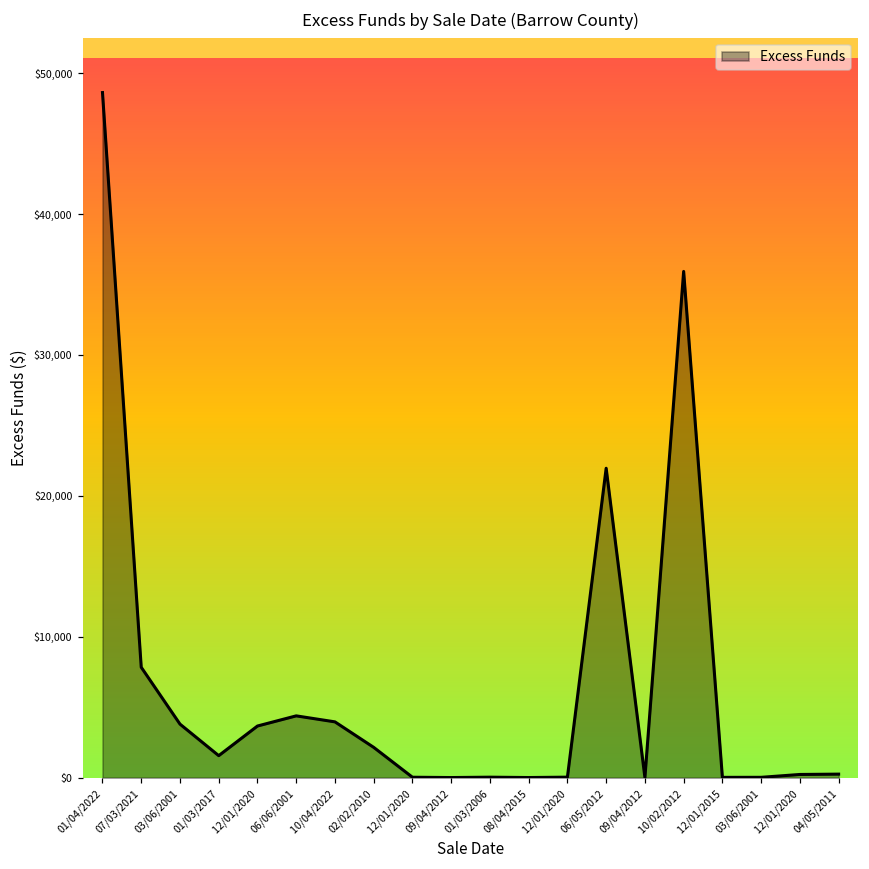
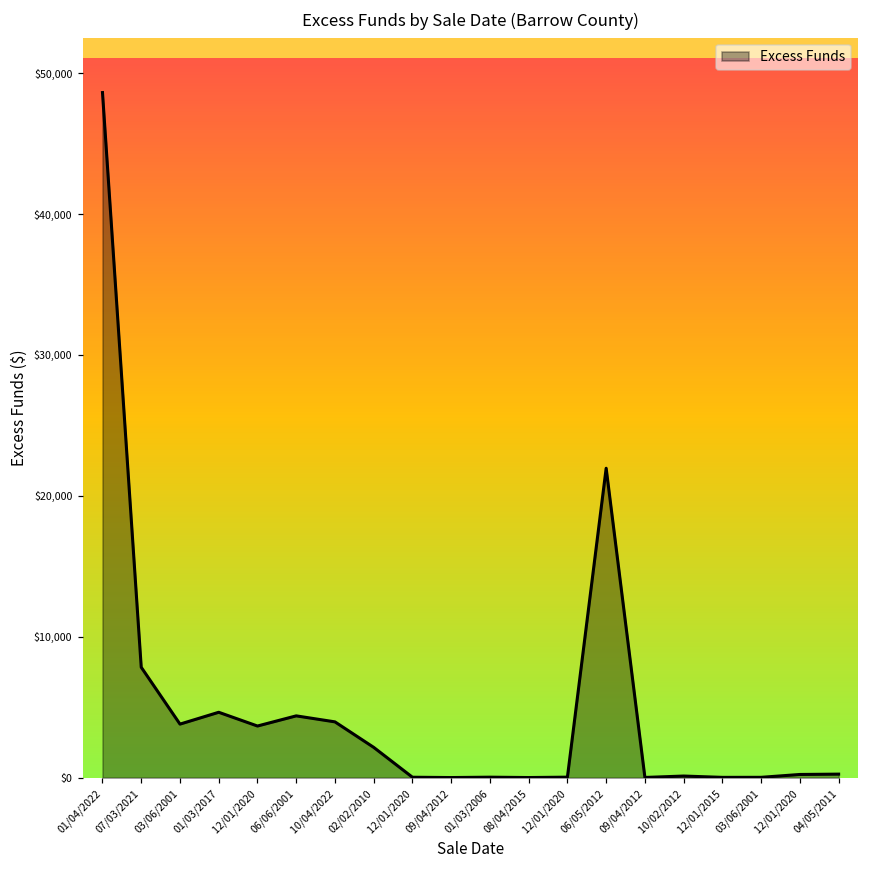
01/03/2017: $1,600 -> $4,600
10/02/2012: $35,900 -> $100
